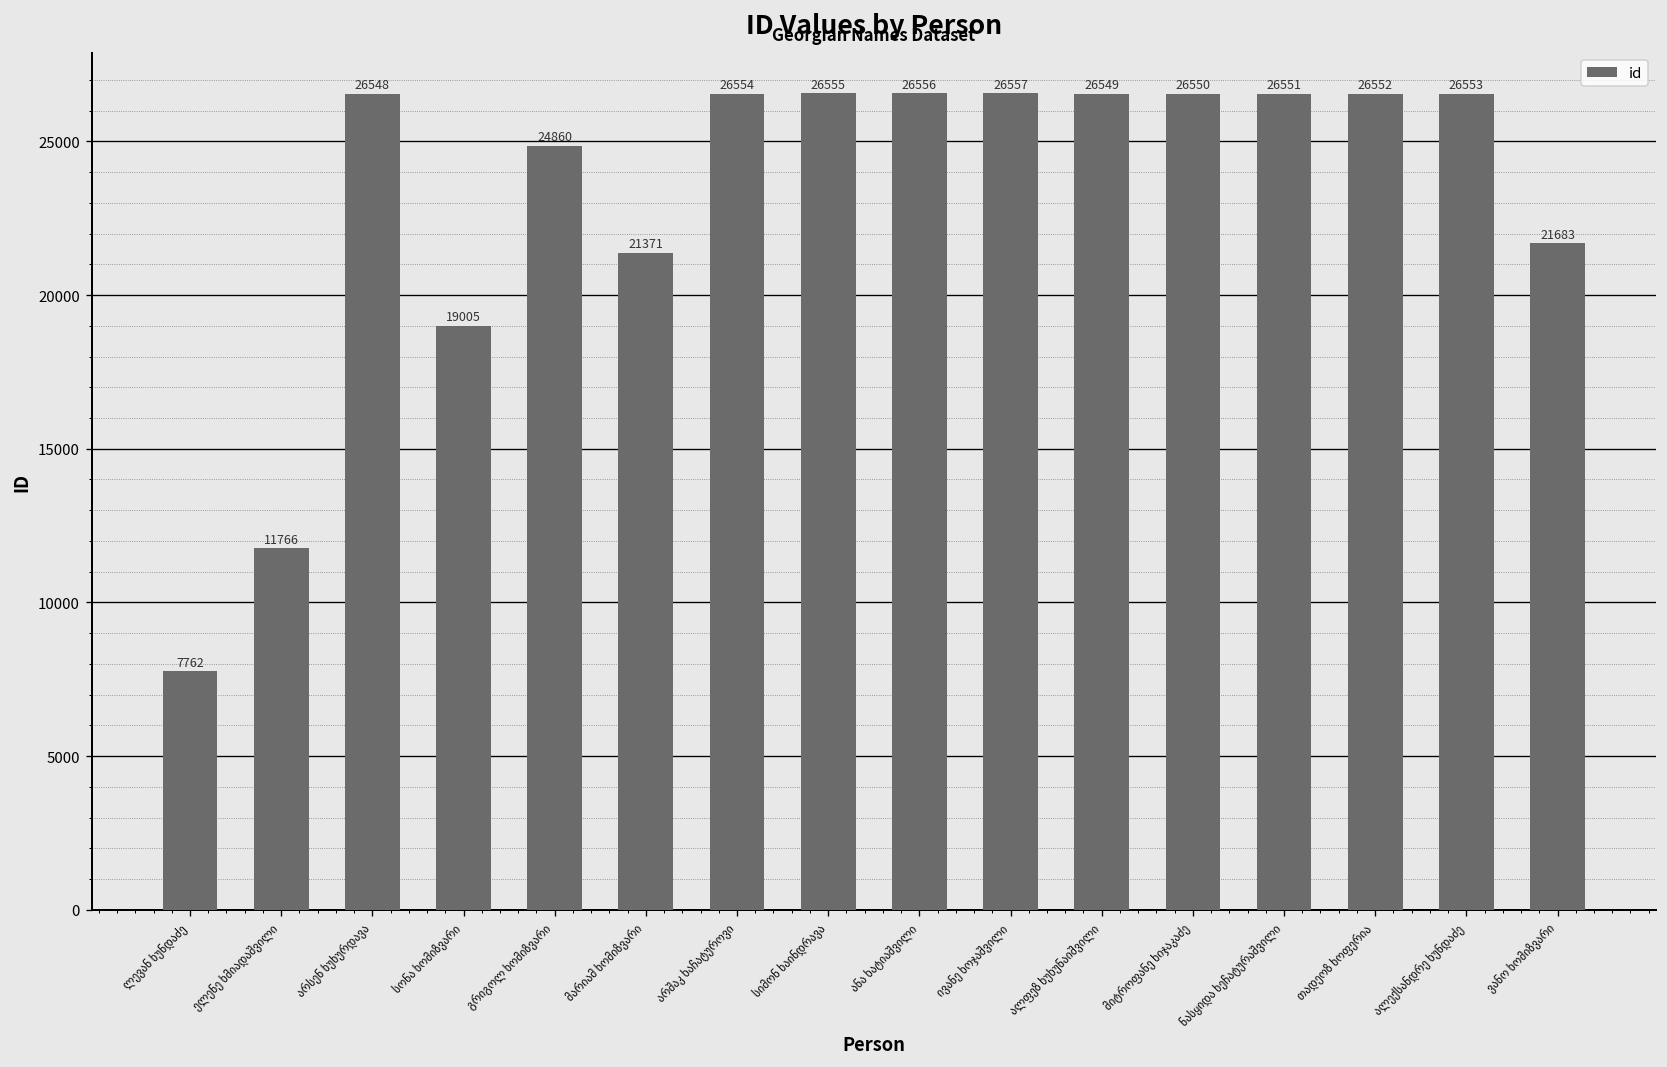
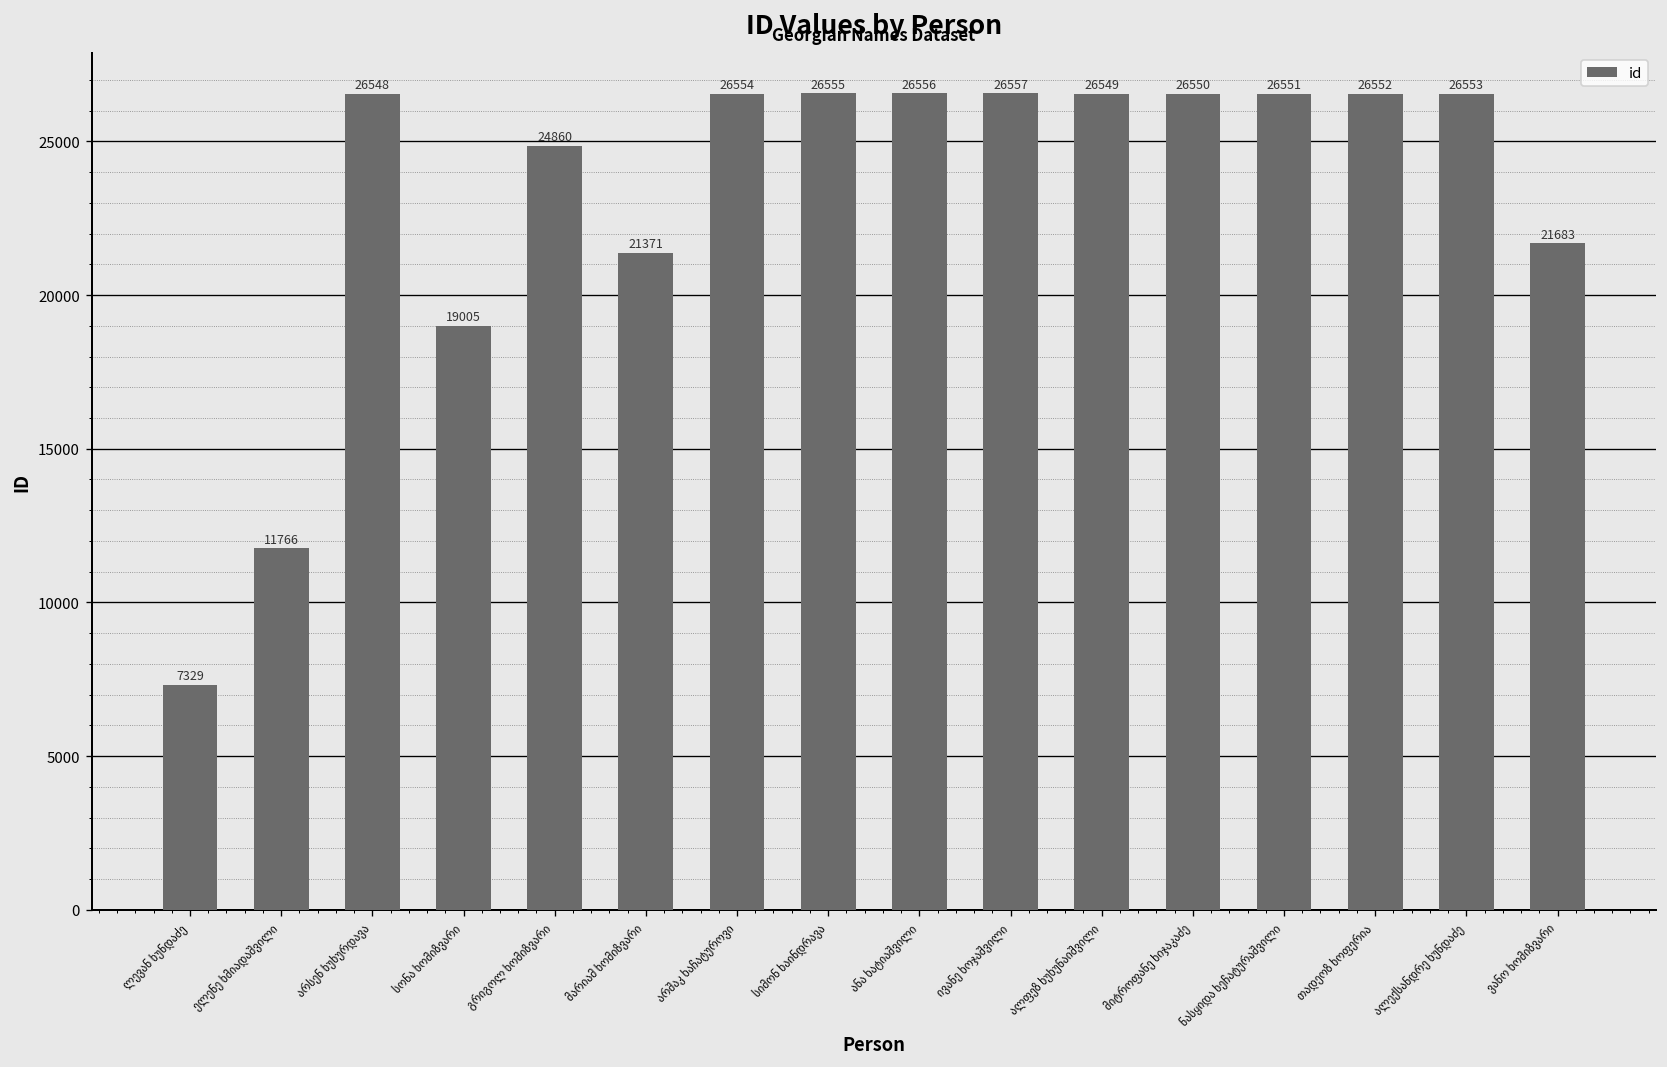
ლევან ხუნდაძე: 7762 -> 7329
